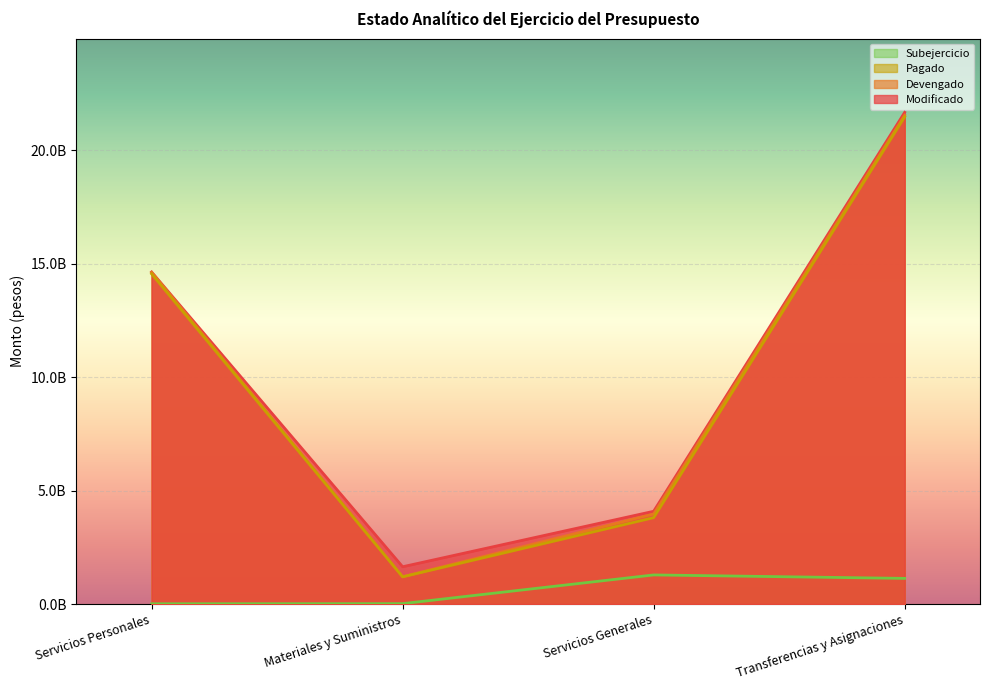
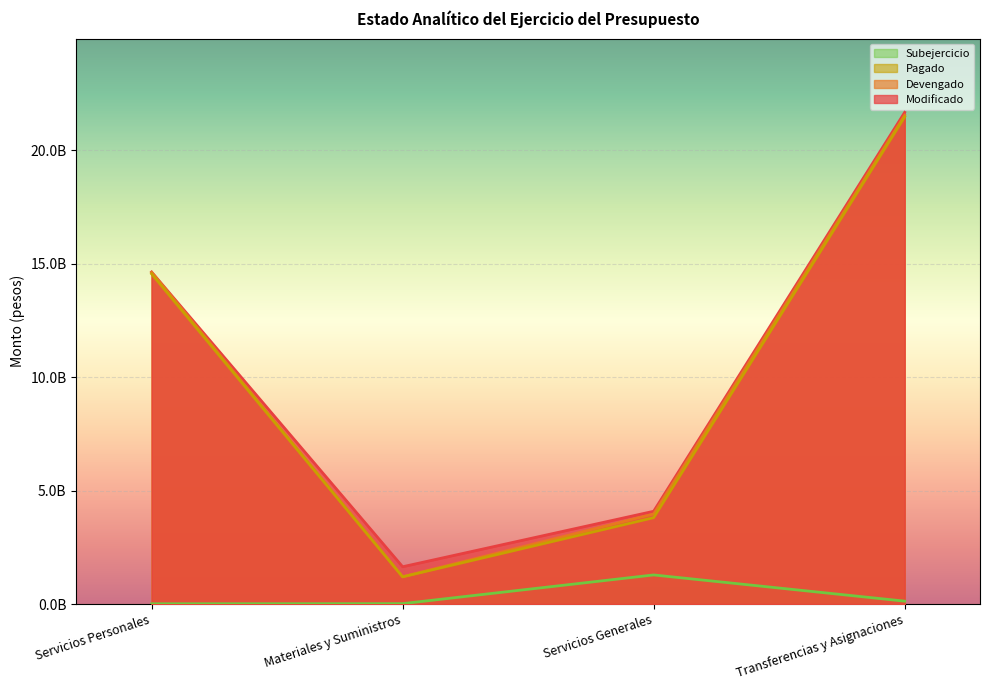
Subejercicio, Transferencias y Asignaciones: 1100000000 -> 100000000
